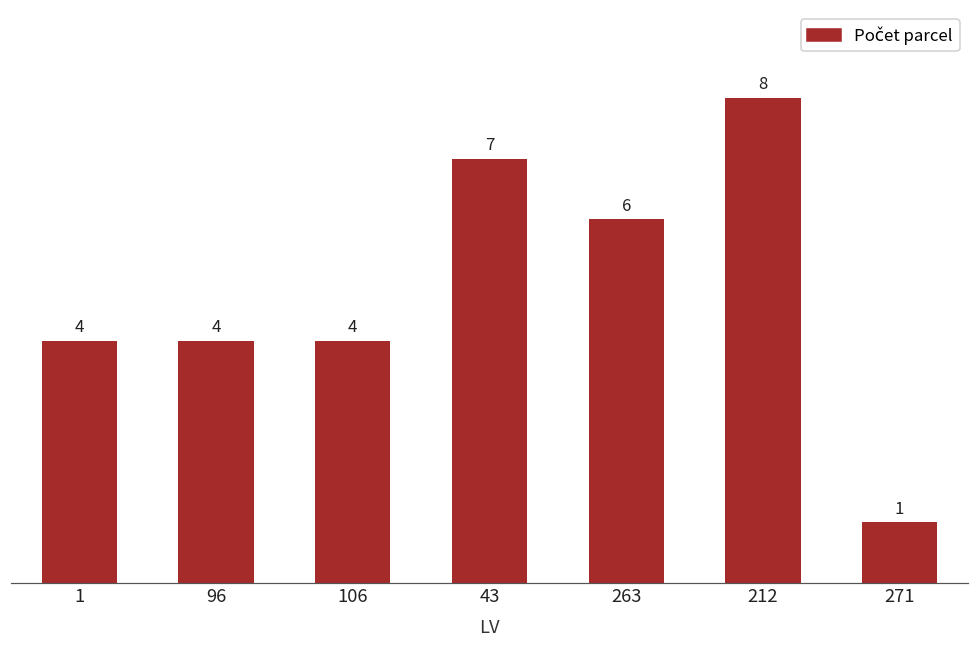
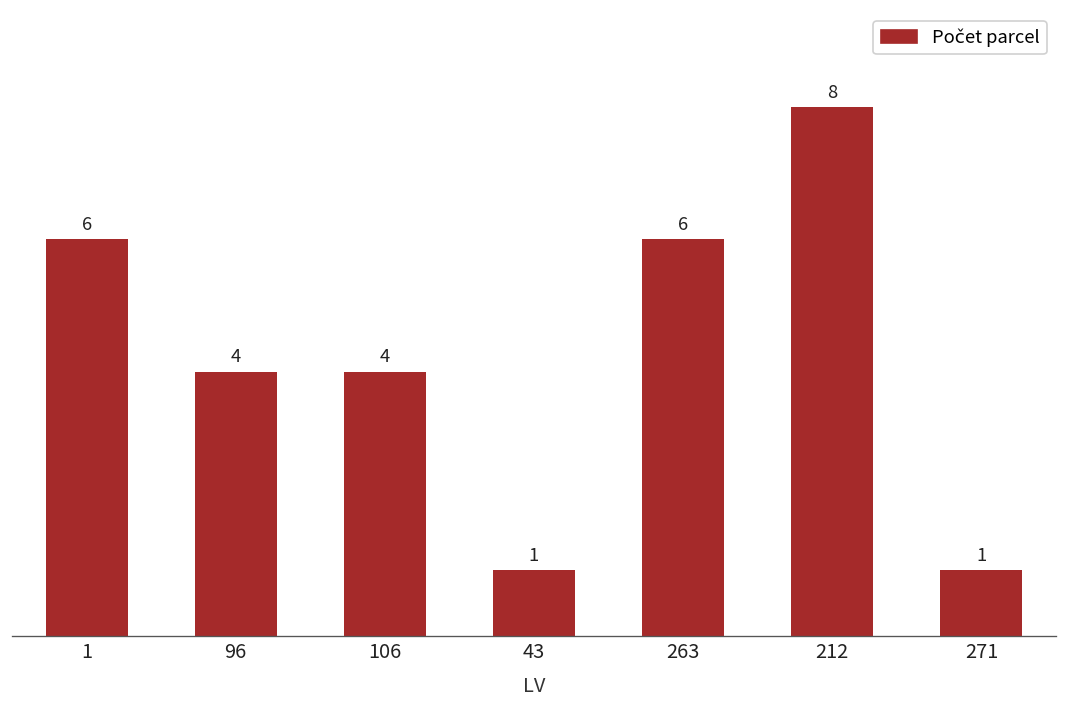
1: 4 -> 6
43: 7 -> 1
